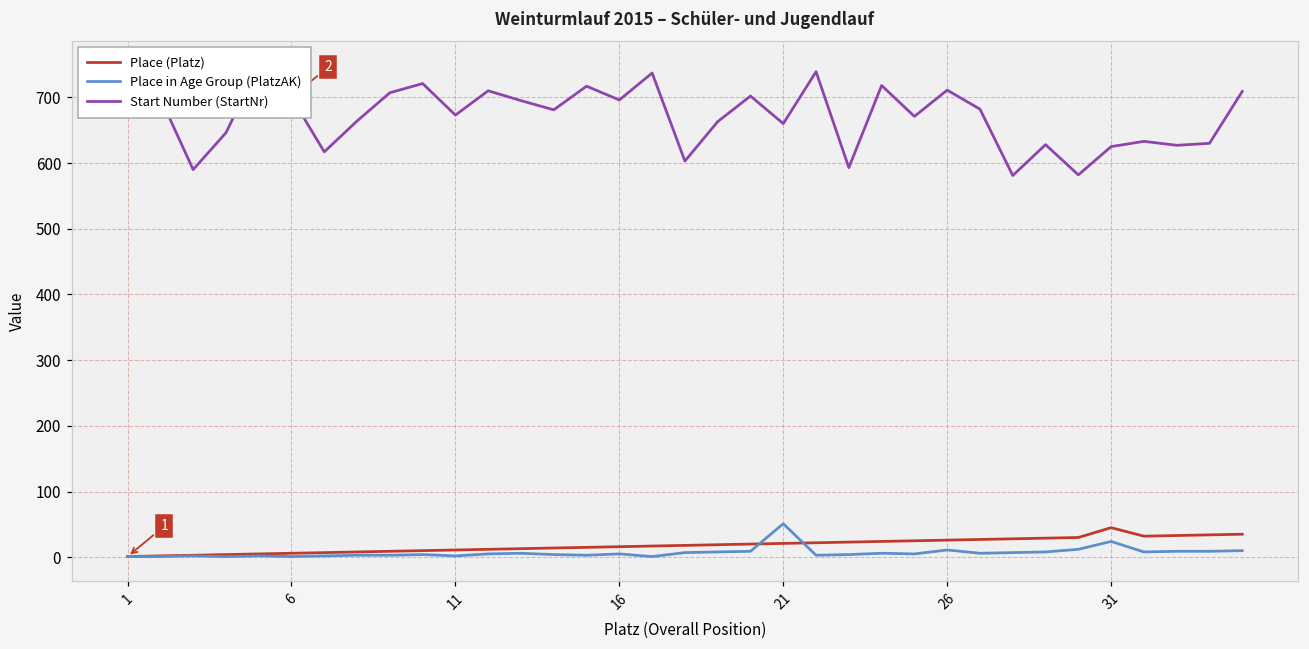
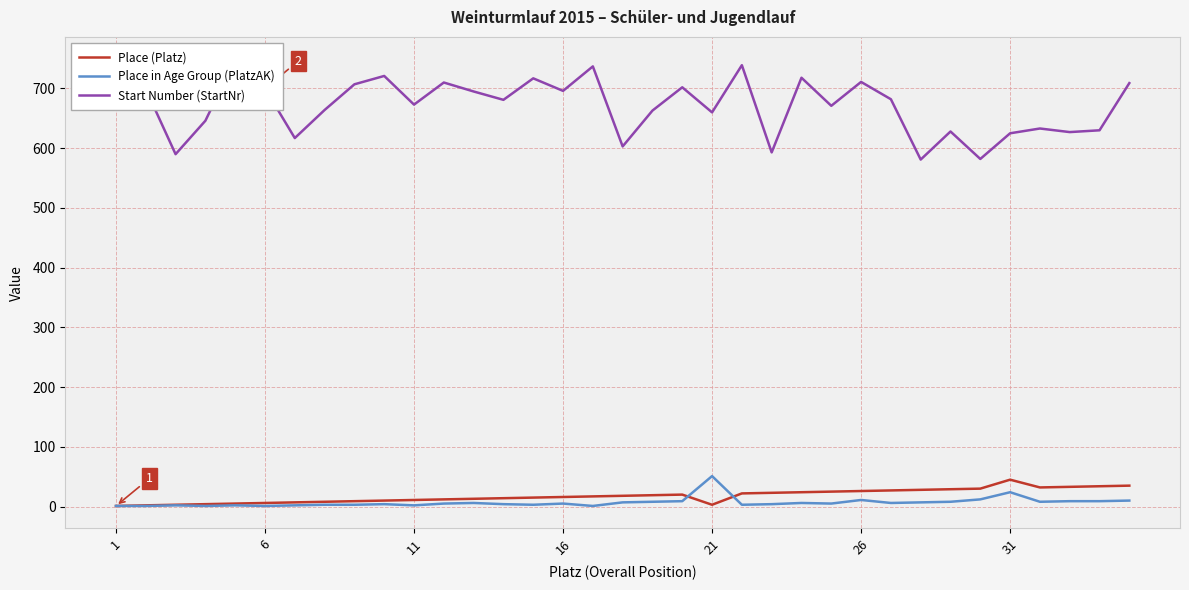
Place (Platz), 21: 20 -> 0
